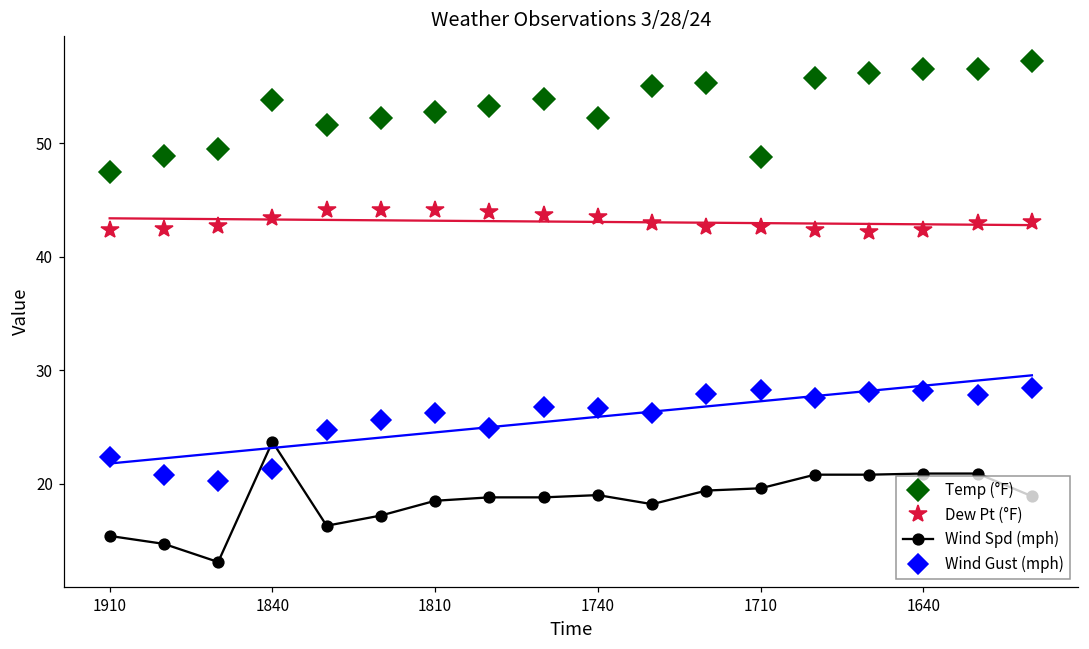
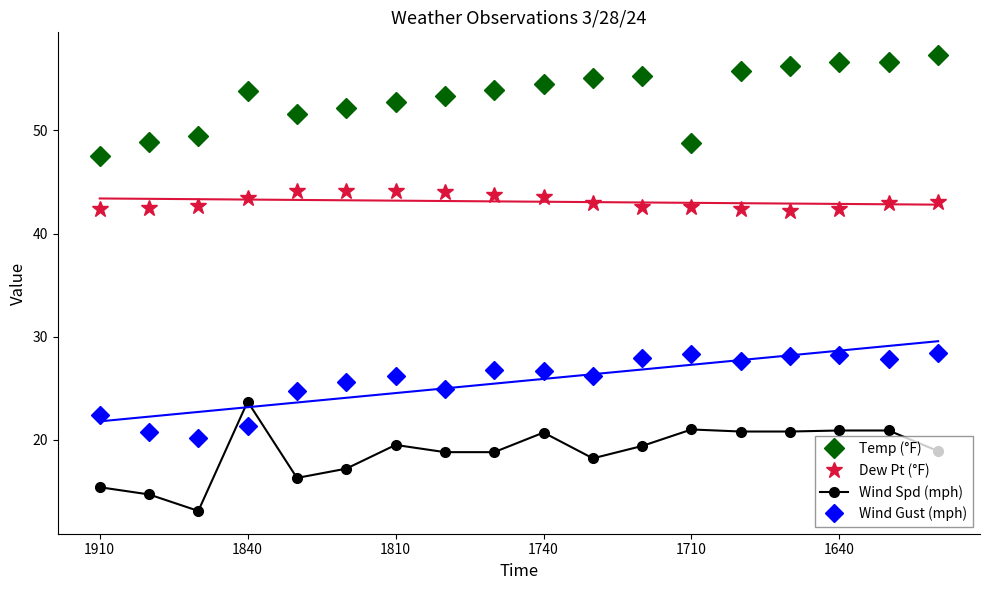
Wind Spd (mph), 1810: 18.5 -> 19.5
Temp (°F), 1740: 52.2 -> 54.5
Wind Spd (mph), 1740: 19.0 -> 20.7
Wind Spd (mph), 1710: 19.6 -> 21.0
